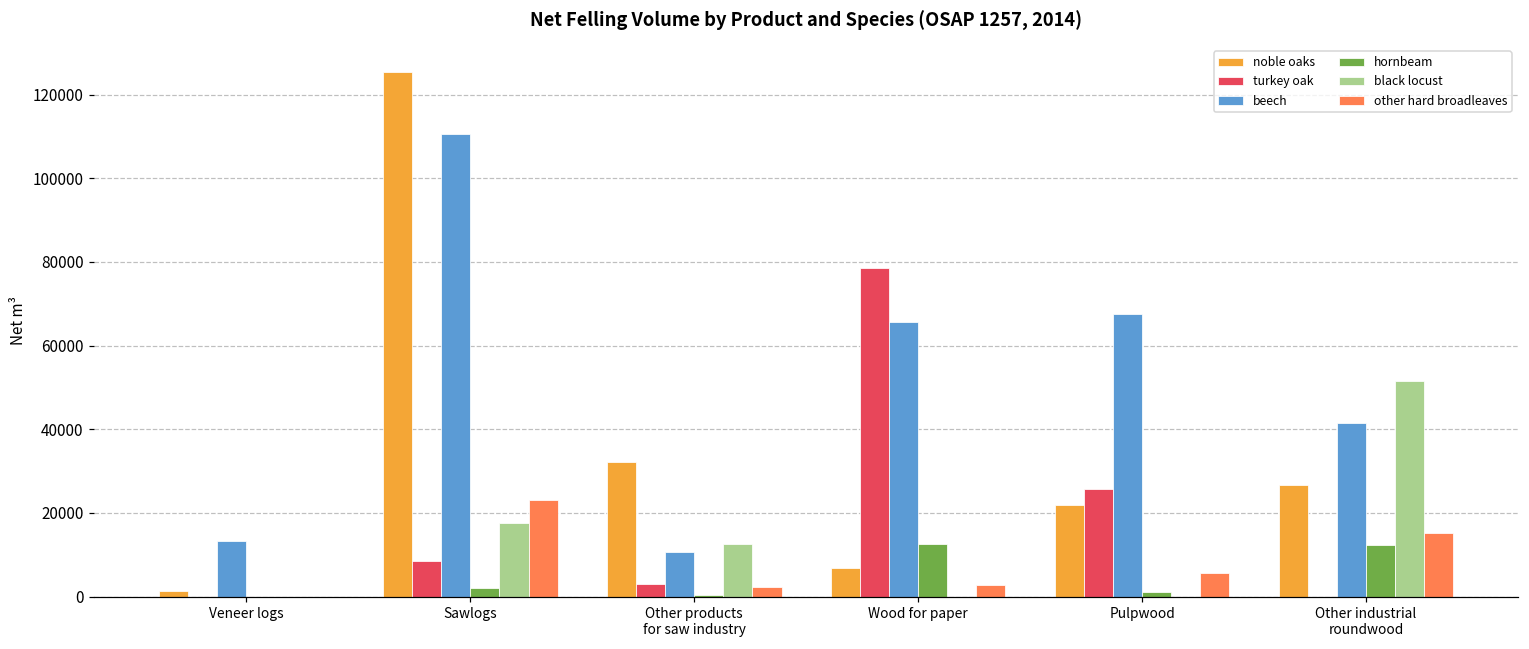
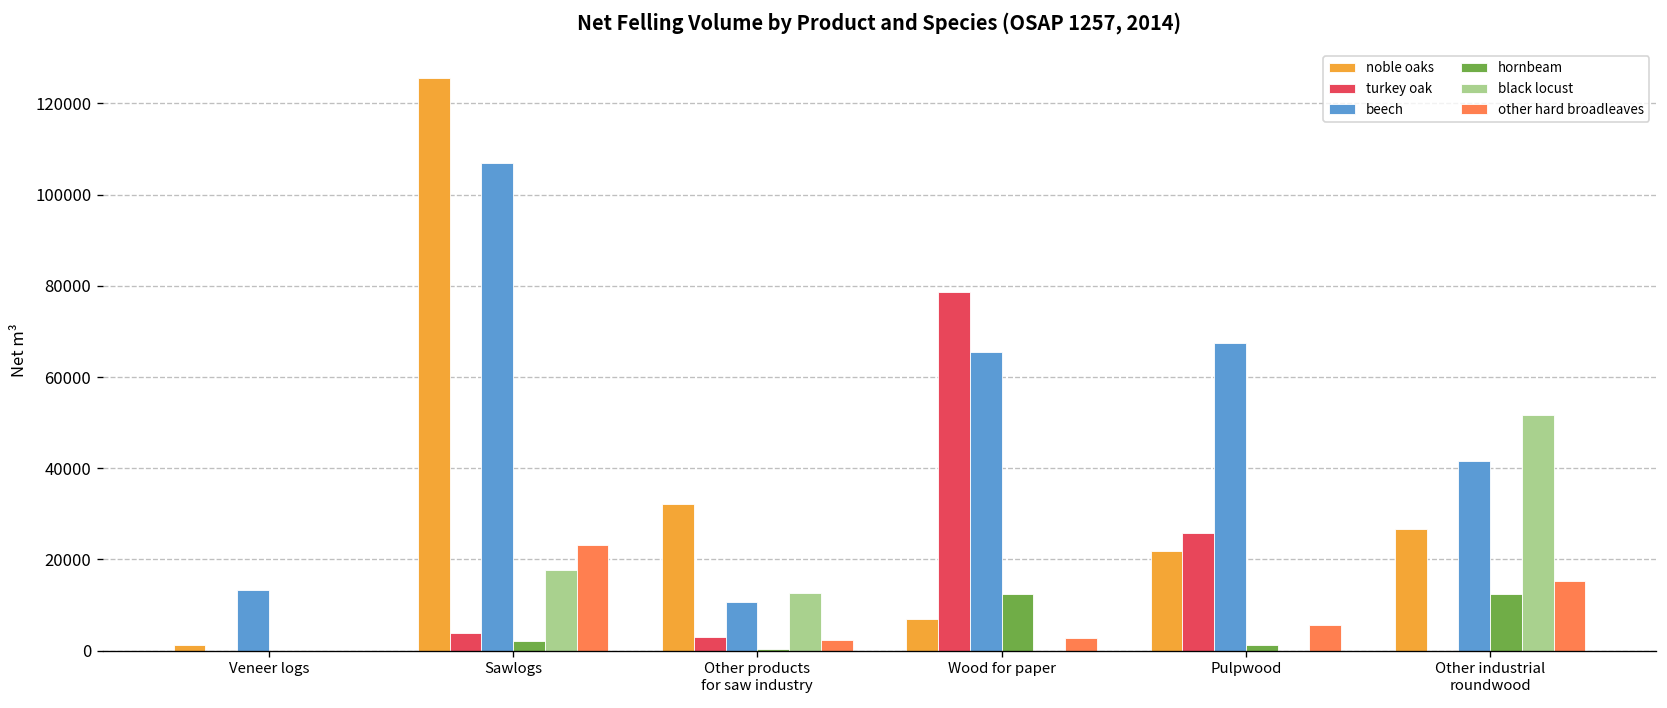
turkey oak, Sawlogs: 9000 -> 4000
beech, Sawlogs: 111000 -> 107000
